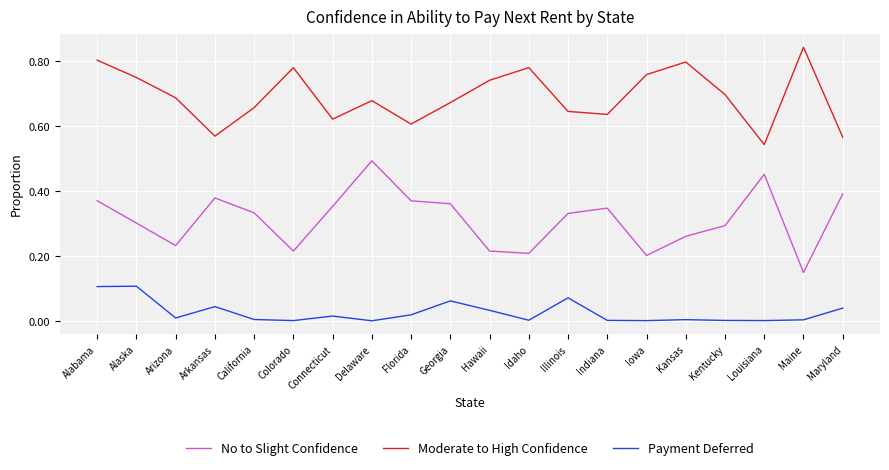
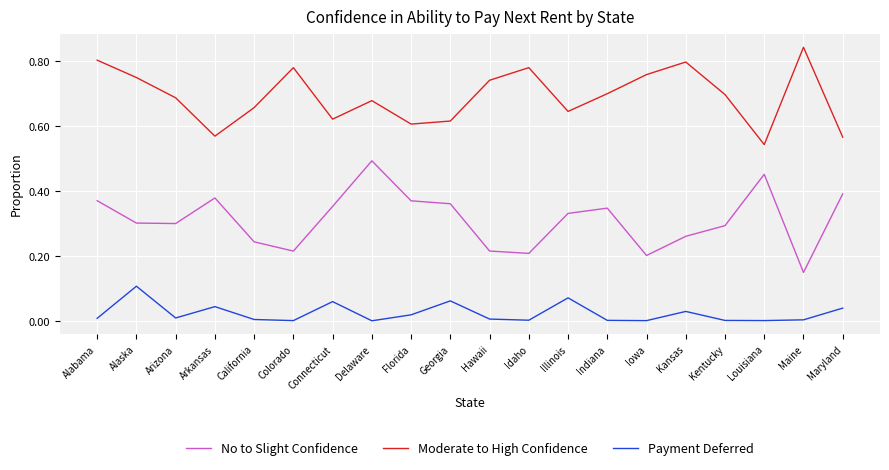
Payment Deferred, Alabama: 0.11 -> 0.01
No to Slight Confidence, Arizona: 0.23 -> 0.30
No to Slight Confidence, California: 0.33 -> 0.24
Payment Deferred, Connecticut: 0.02 -> 0.06
Moderate to High Confidence, Georgia: 0.67 -> 0.62
Payment Deferred, Hawaii: 0.03 -> 0.01
Moderate to High Confidence, Indiana: 0.64 -> 0.70
Payment Deferred, Kansas: 0.01 -> 0.03
